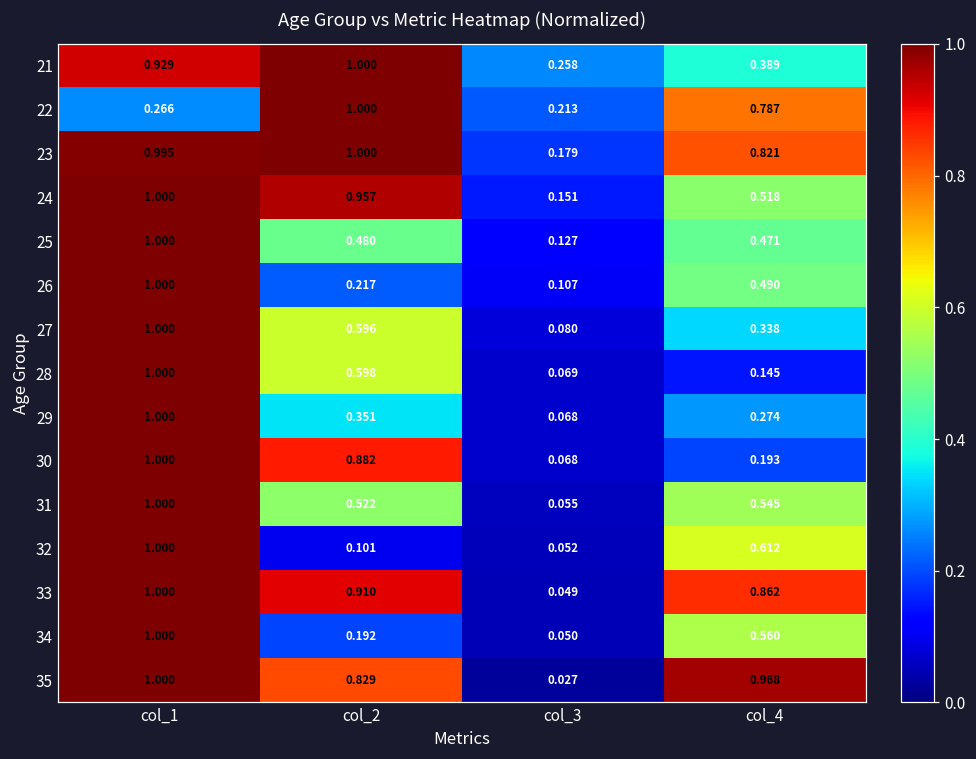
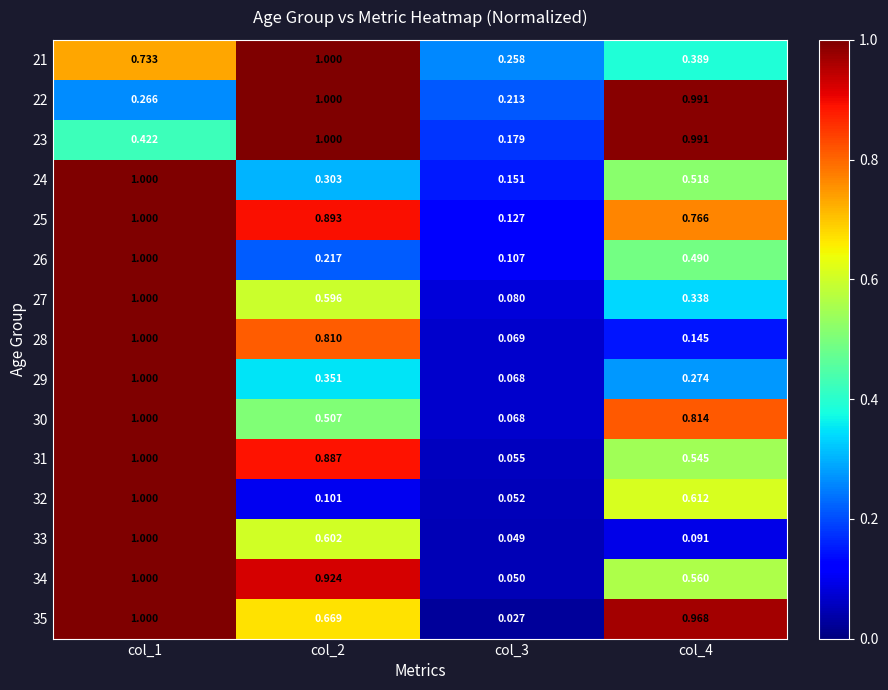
21, col_1: 0.929 -> 0.733
22, col_4: 0.787 -> 0.991
23, col_1: 0.995 -> 0.422
23, col_4: 0.821 -> 0.991
24, col_2: 0.957 -> 0.303
25, col_2: 0.480 -> 0.893
25, col_4: 0.471 -> 0.766
28, col_2: 0.598 -> 0.810
30, col_2: 0.882 -> 0.507
30, col_4: 0.193 -> 0.814
31, col_2: 0.522 -> 0.887
33, col_2: 0.910 -> 0.602
33, col_4: 0.862 -> 0.091
34, col_2: 0.192 -> 0.924
35, col_2: 0.829 -> 0.669
